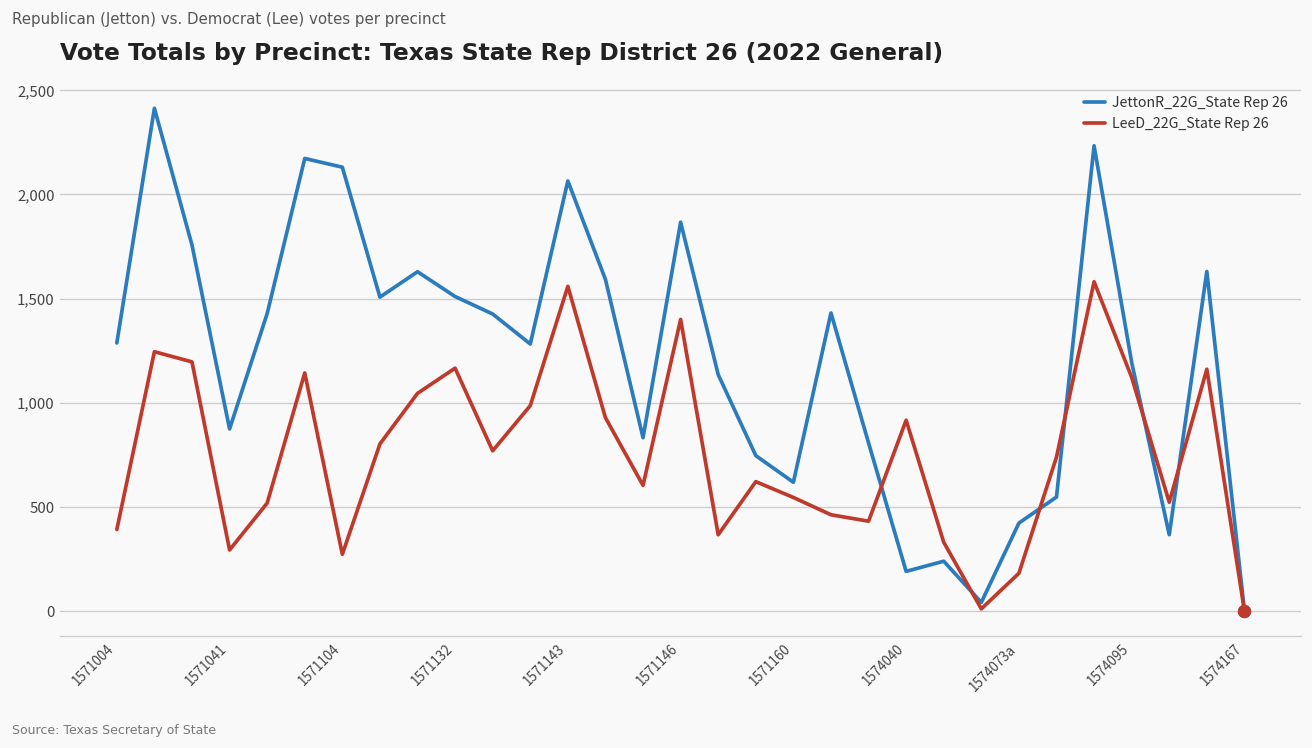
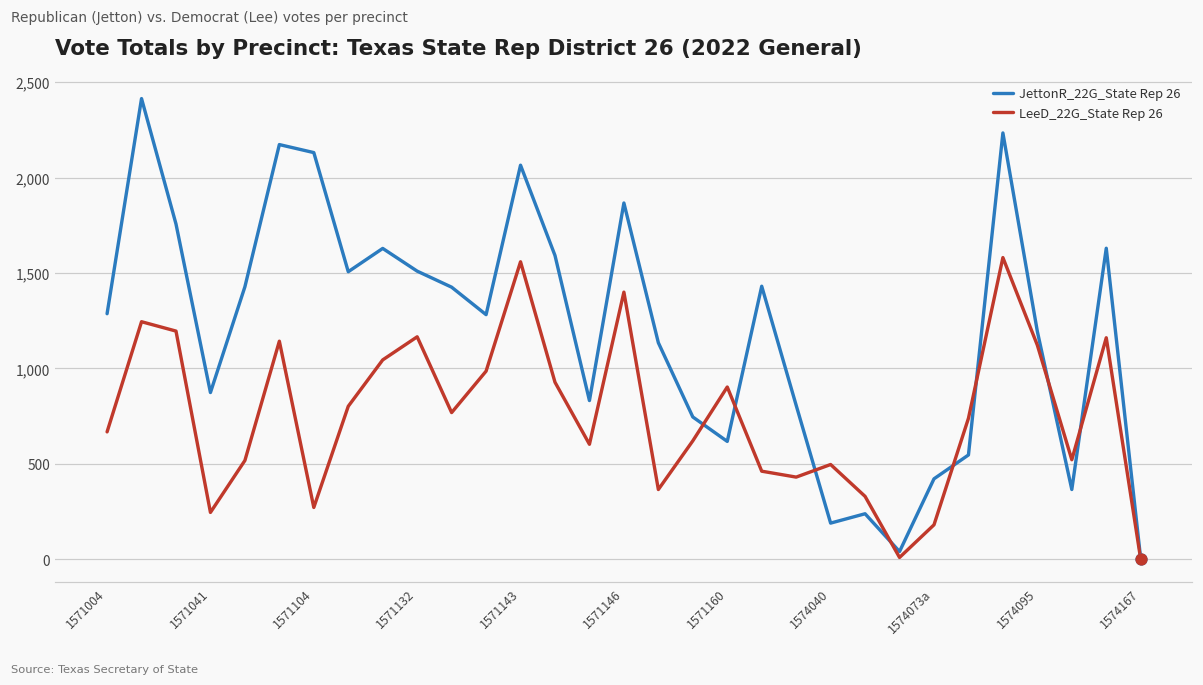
LeeD_22G_State Rep 26, 1571004: 390 -> 670
LeeD_22G_State Rep 26, 1571041: 290 -> 250
LeeD_22G_State Rep 26, 1571160: 550 -> 900
LeeD_22G_State Rep 26, 1574040: 920 -> 500
